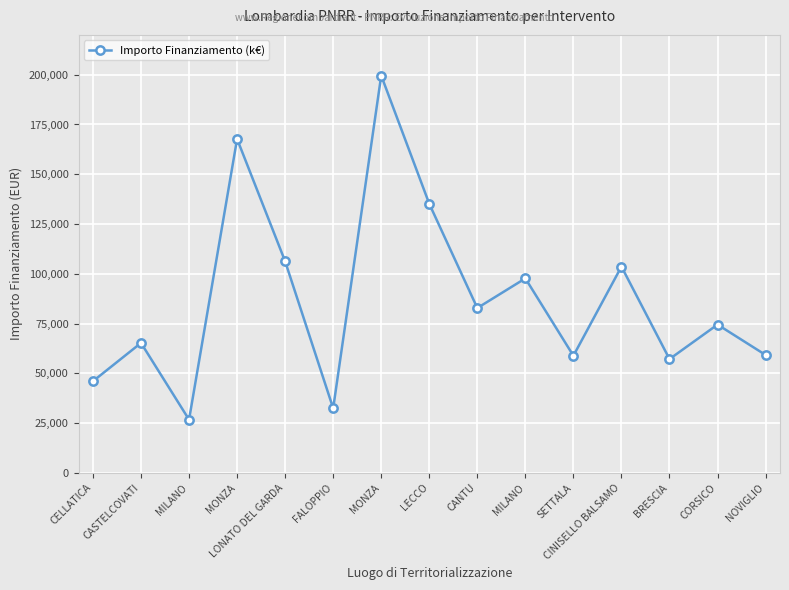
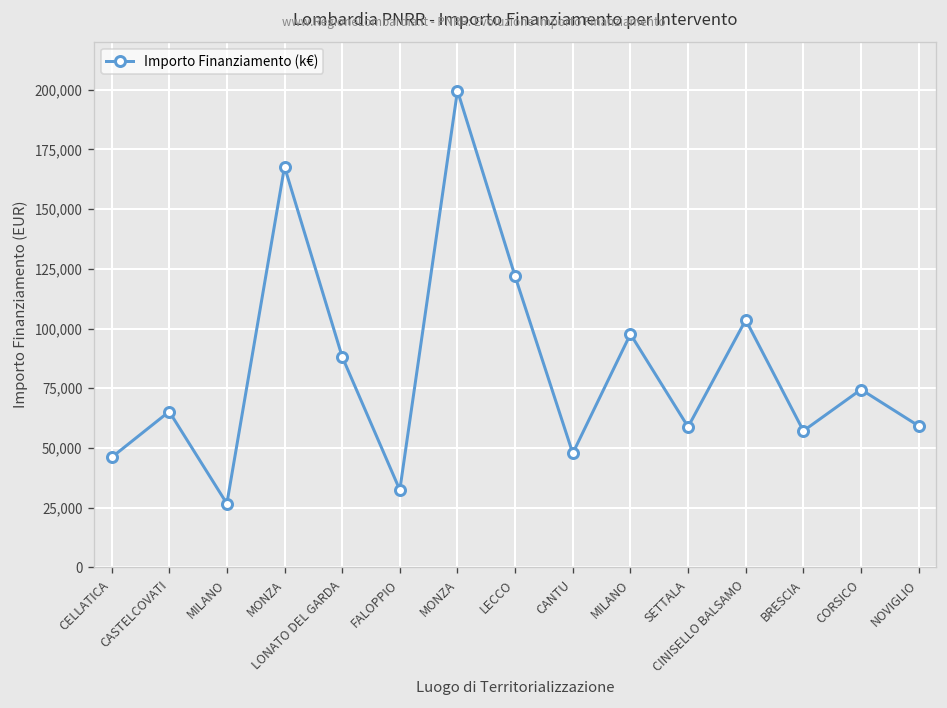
LONATO DEL GARDA: 106,000 -> 88,000
LECCO: 135,000 -> 122,000
CANTU: 83,000 -> 48,000
